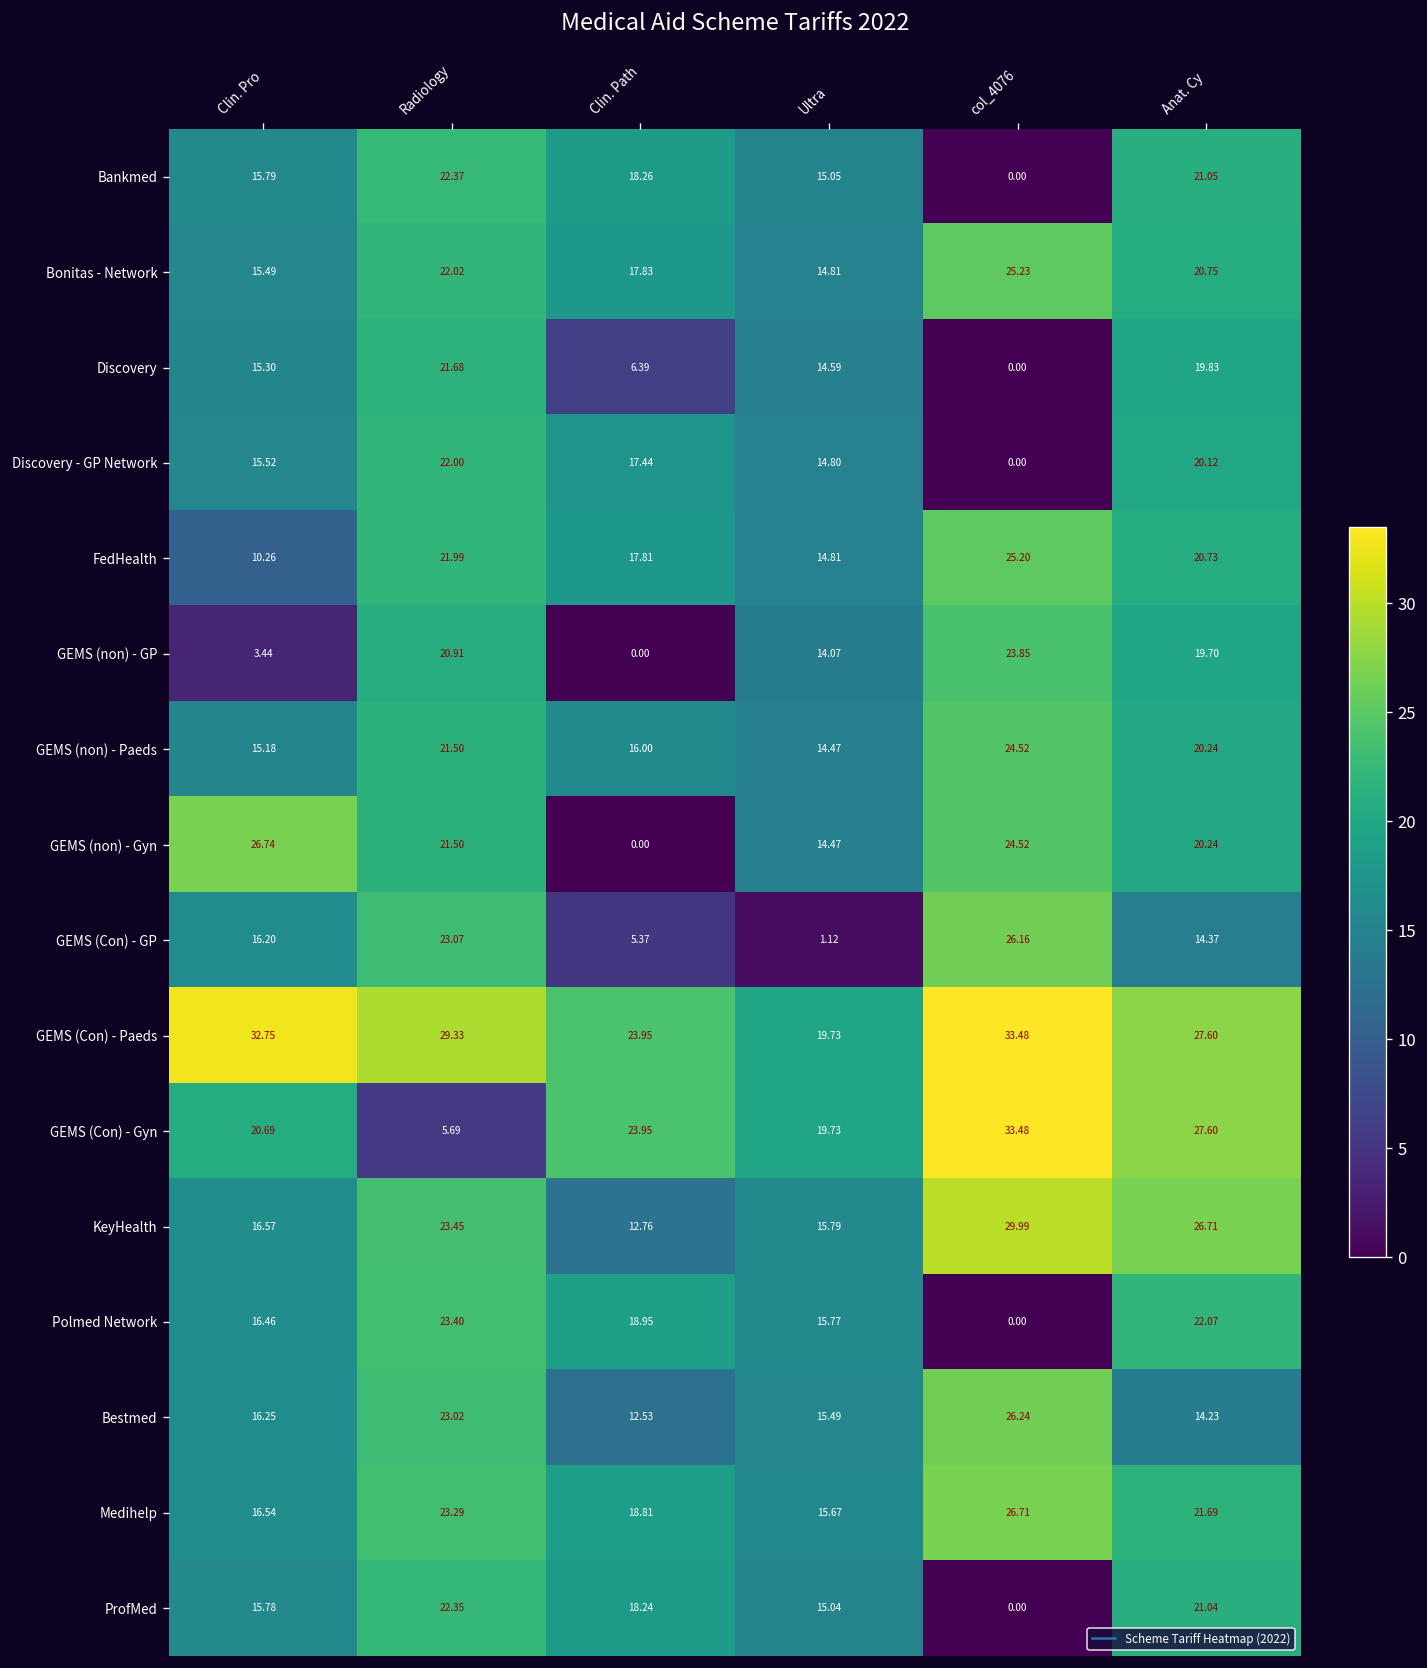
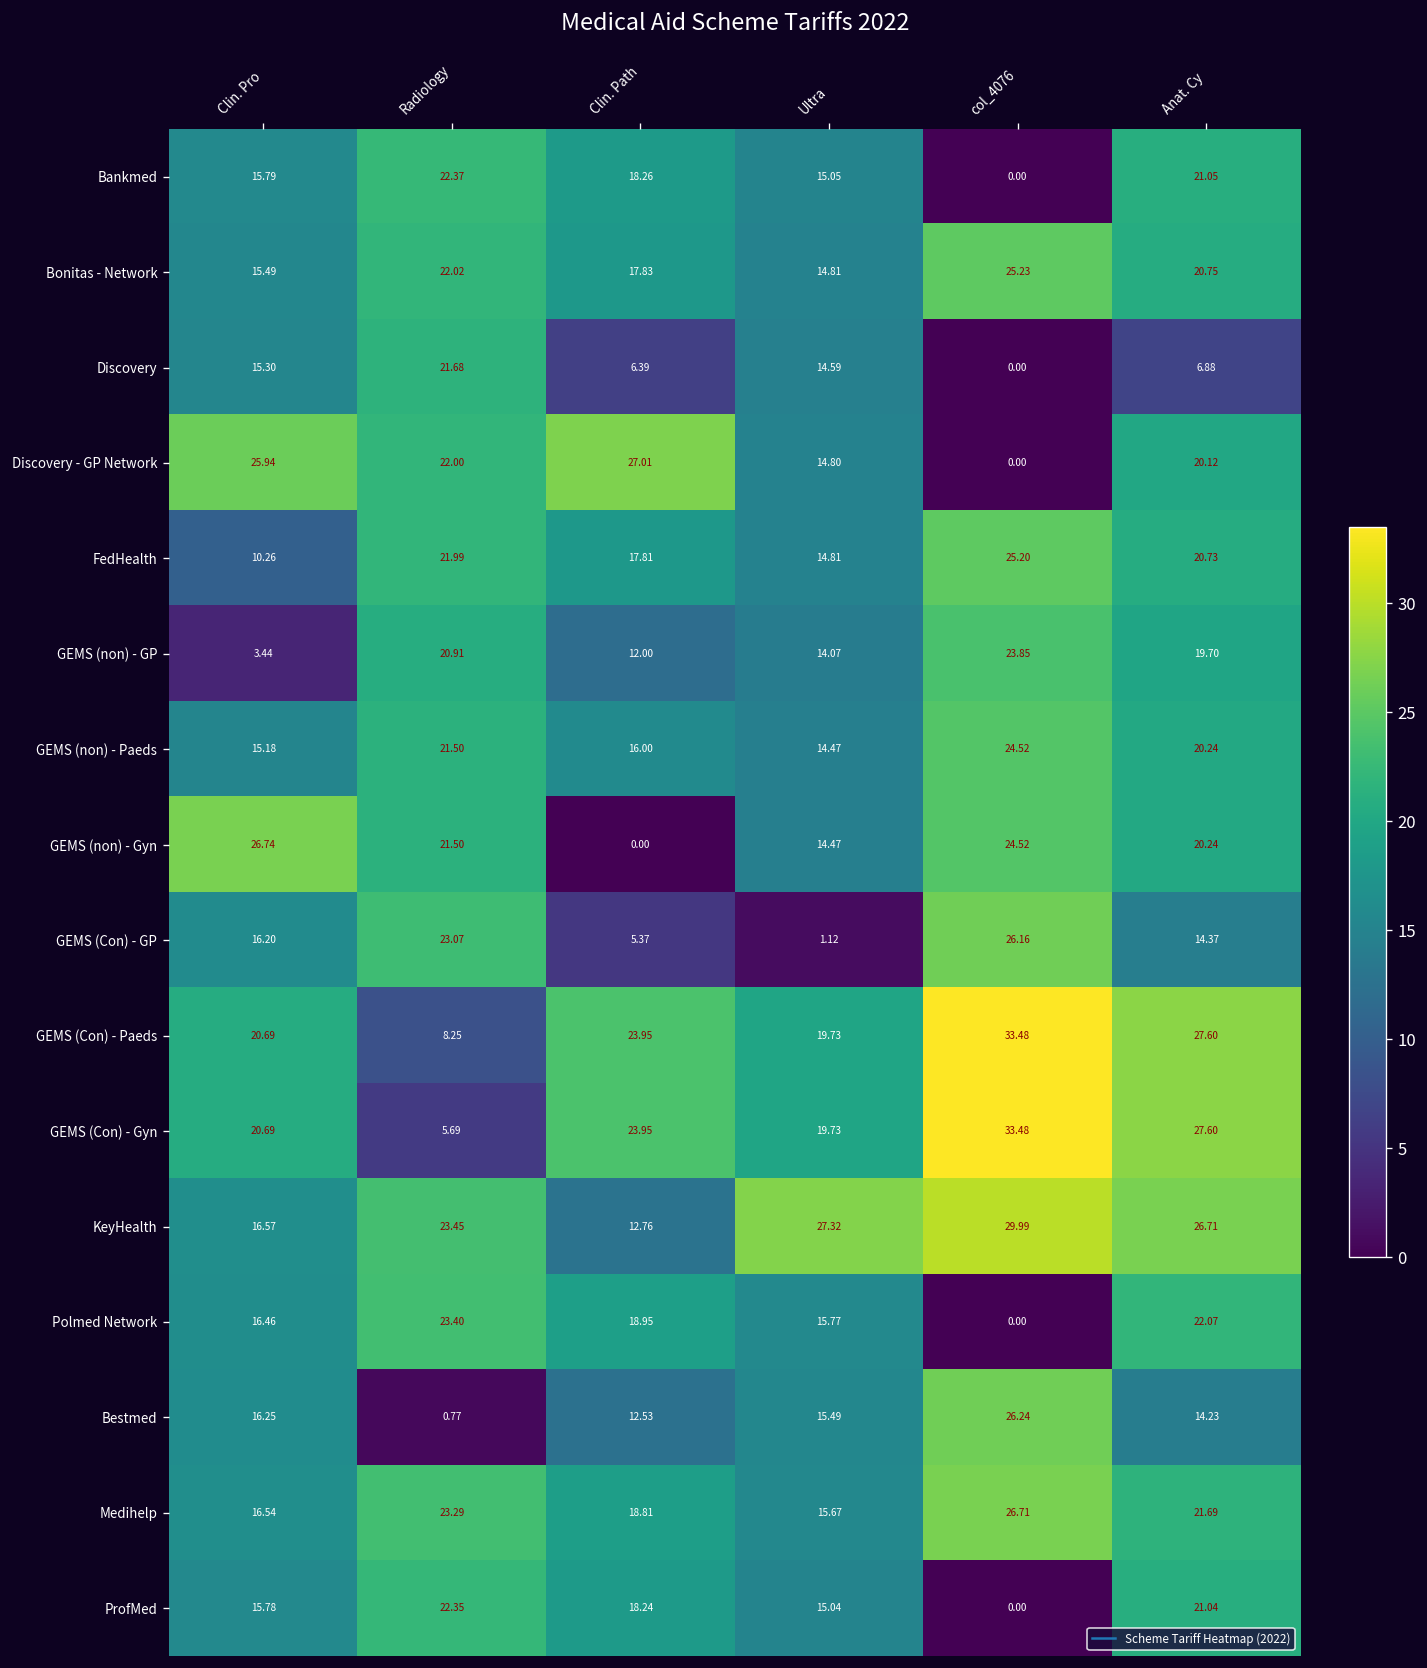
Discovery, Anat. Cy: 19.83 -> 6.88
Discovery - GP Network, Clin. Pro: 15.52 -> 25.94
Discovery - GP Network, Clin. Path: 17.44 -> 27.01
GEMS (non) - GP, Clin. Path: 0.00 -> 12.00
GEMS (Con) - Paeds, Clin. Pro: 32.75 -> 20.69
GEMS (Con) - Paeds, Radiology: 29.33 -> 8.25
KeyHealth, Ultra: 15.79 -> 27.32
Bestmed, Radiology: 23.02 -> 0.77
